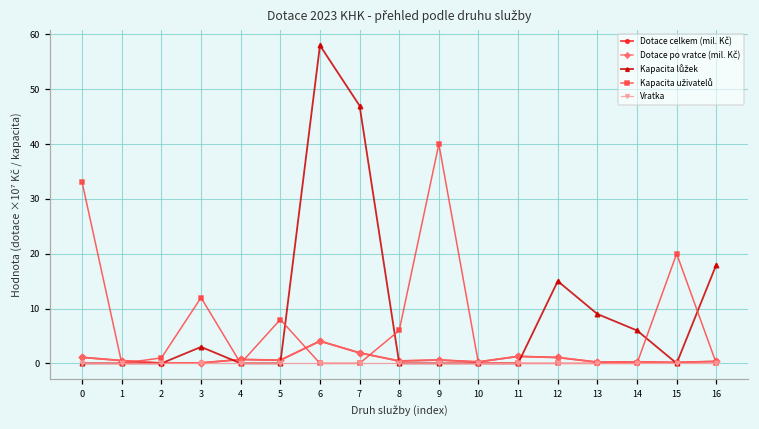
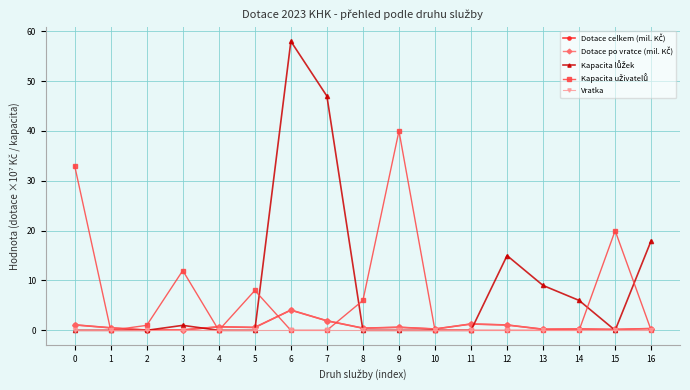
Kapacita lůžek, 3: 3 -> 1
